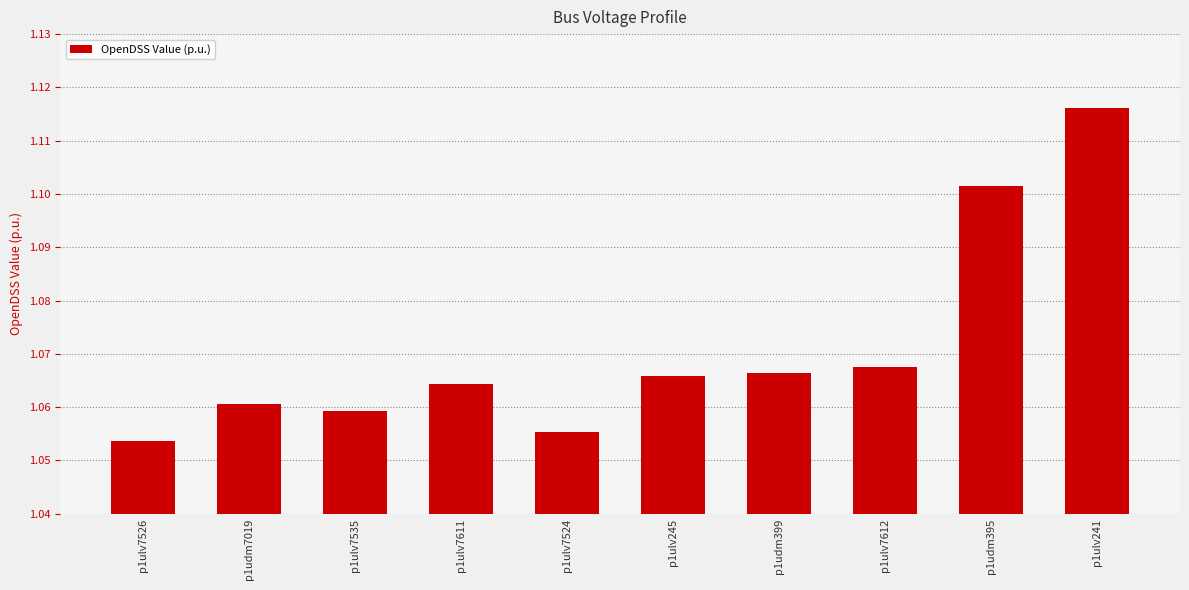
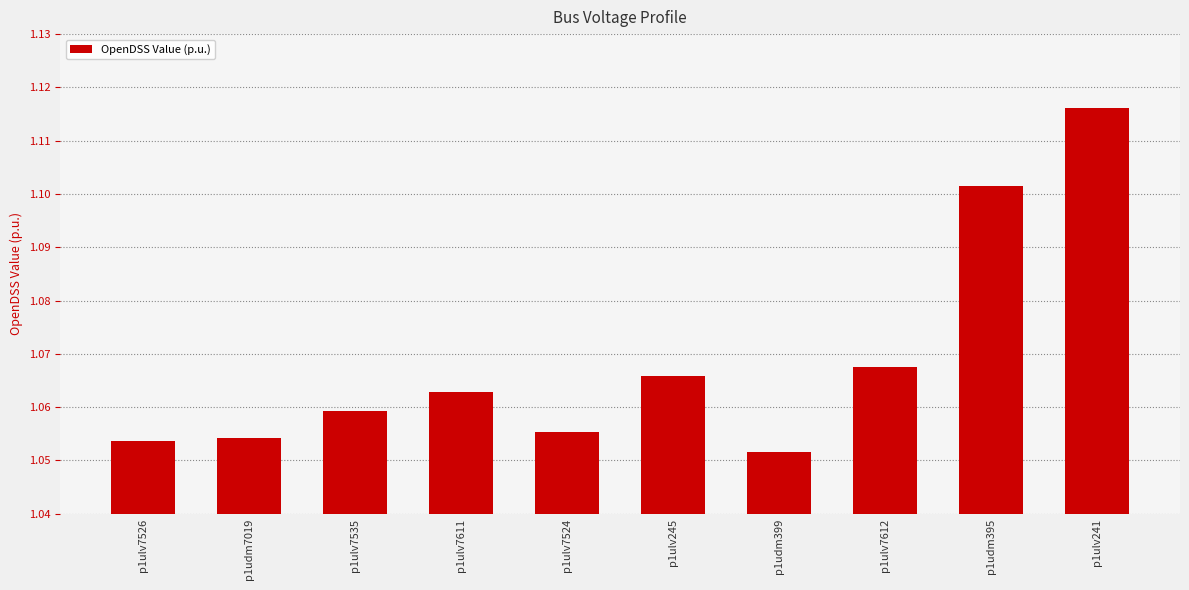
p1udm7019: 1.061 -> 1.054
p1ulv7611: 1.064 -> 1.063
p1udm399: 1.066 -> 1.052
